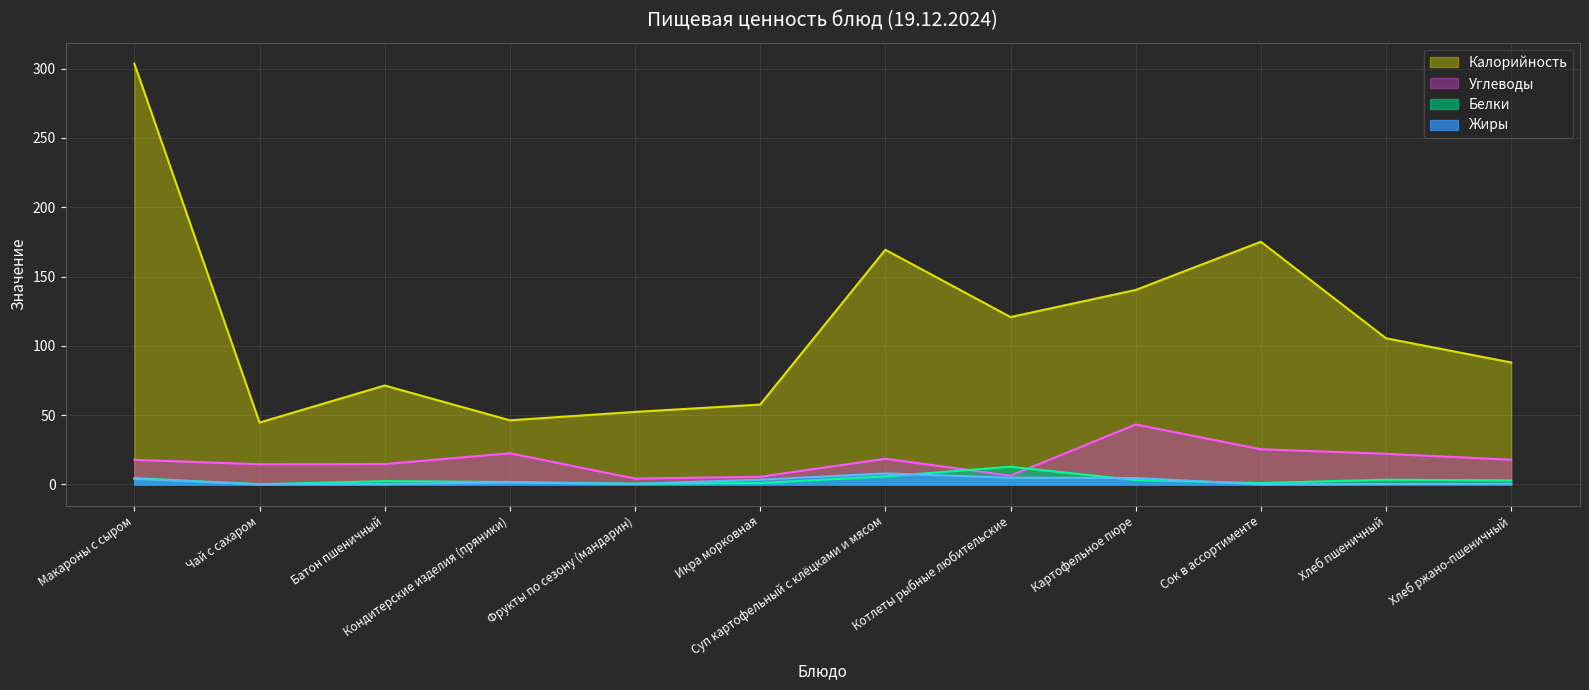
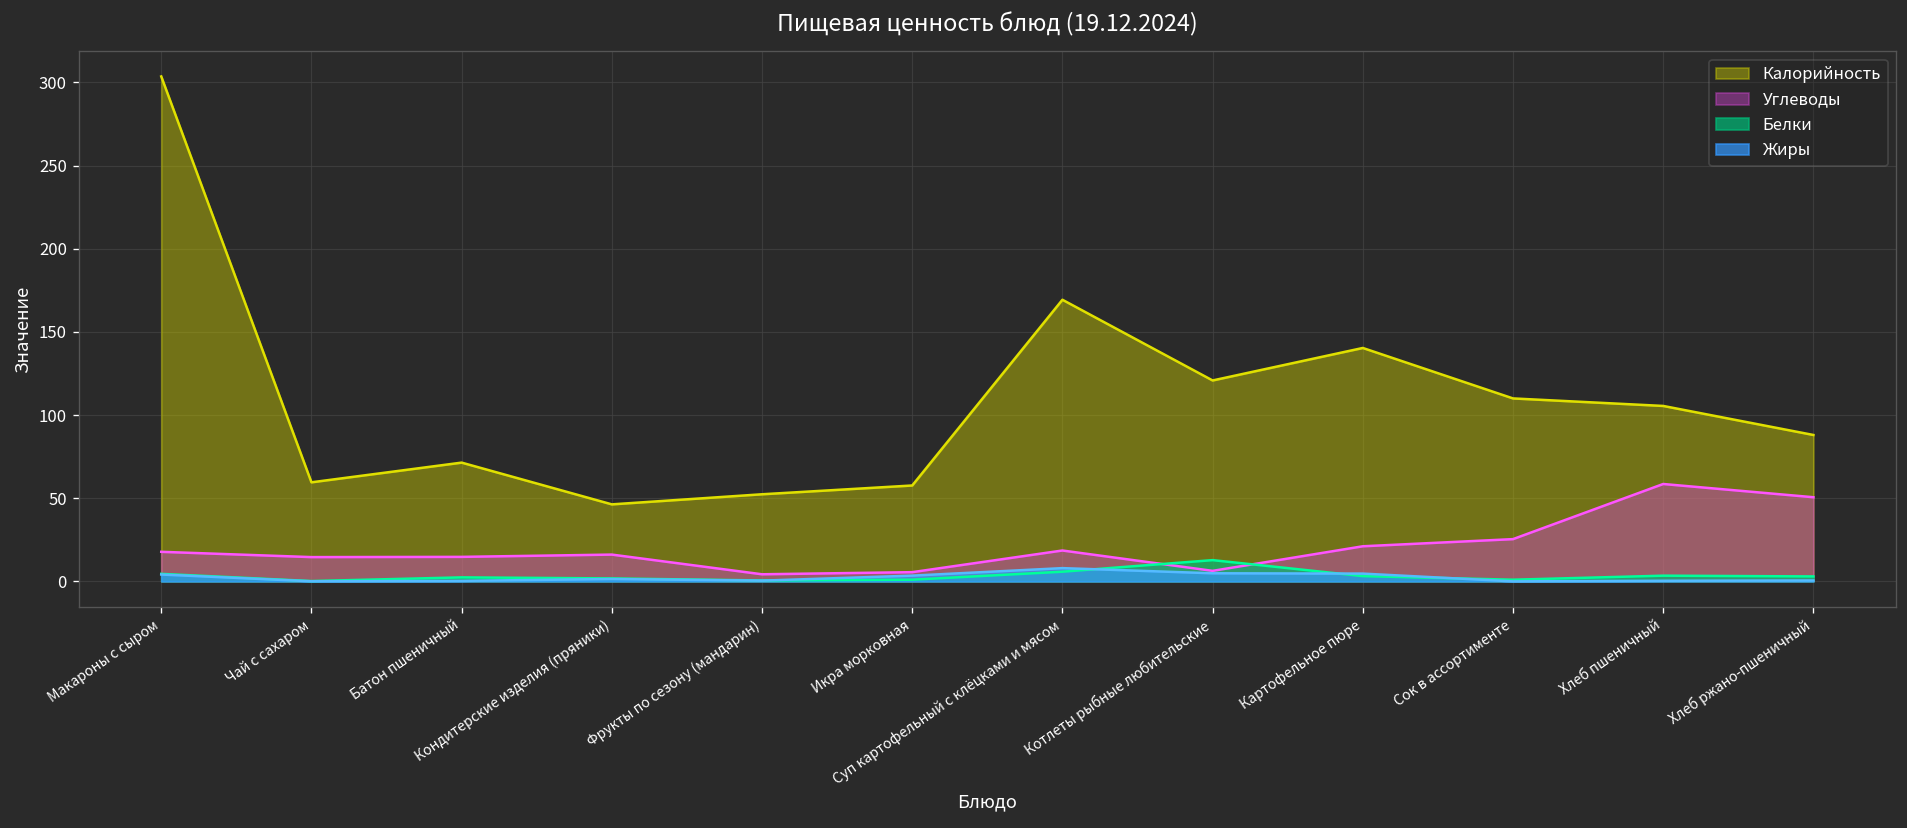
Калорийность, Чай с сахаром: 45 -> 60
Углеводы, Кондитерские изделия (пряники): 23 -> 16
Углеводы, Картофельное пюре: 43 -> 21
Калорийность, Сок в ассортименте: 175 -> 110
Углеводы, Хлеб пшеничный: 22 -> 59
Углеводы, Хлеб ржано-пшеничный: 18 -> 51
